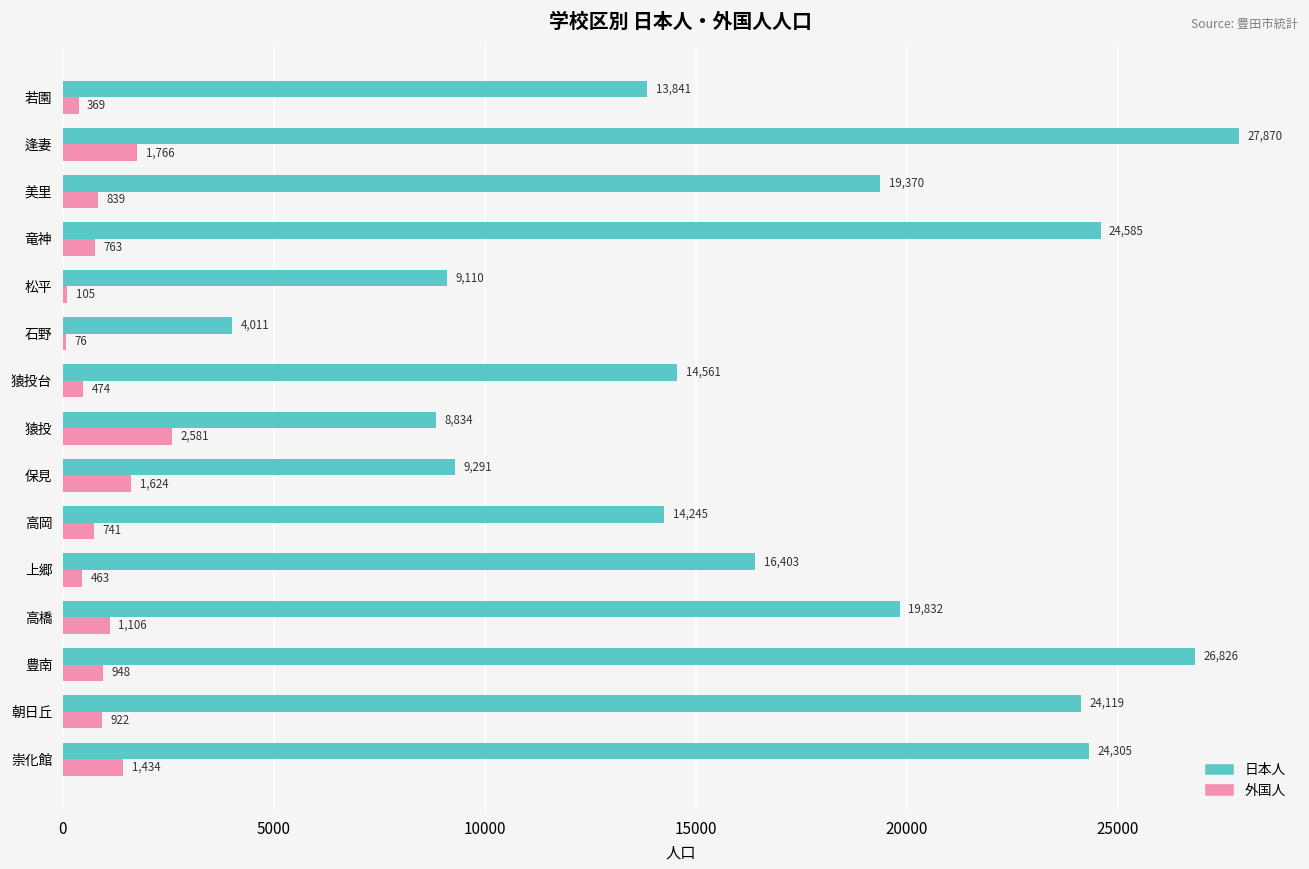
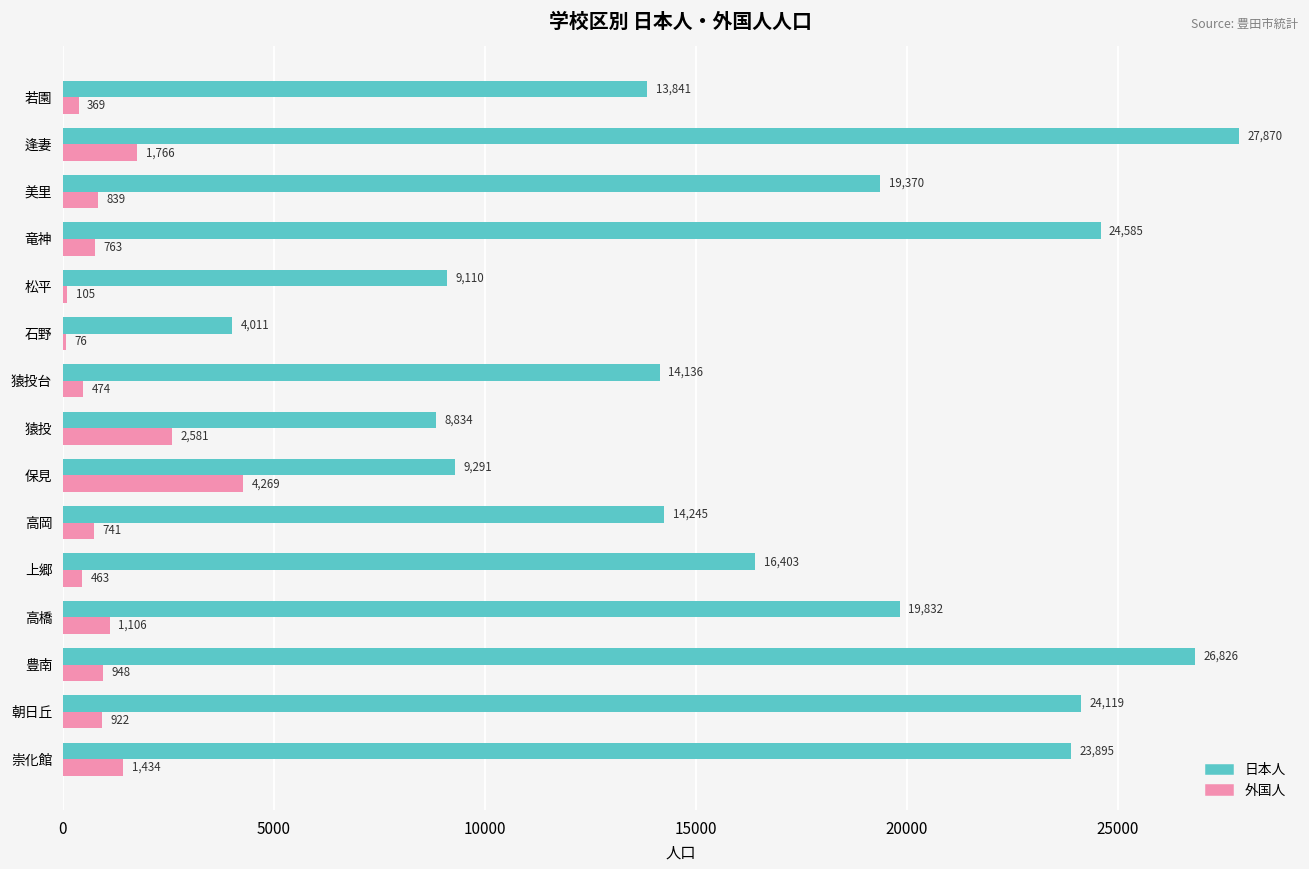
日本人, 猿投台: 14,561 -> 14,136
外国人, 保見: 1,624 -> 4,269
日本人, 崇化館: 24,305 -> 23,895
